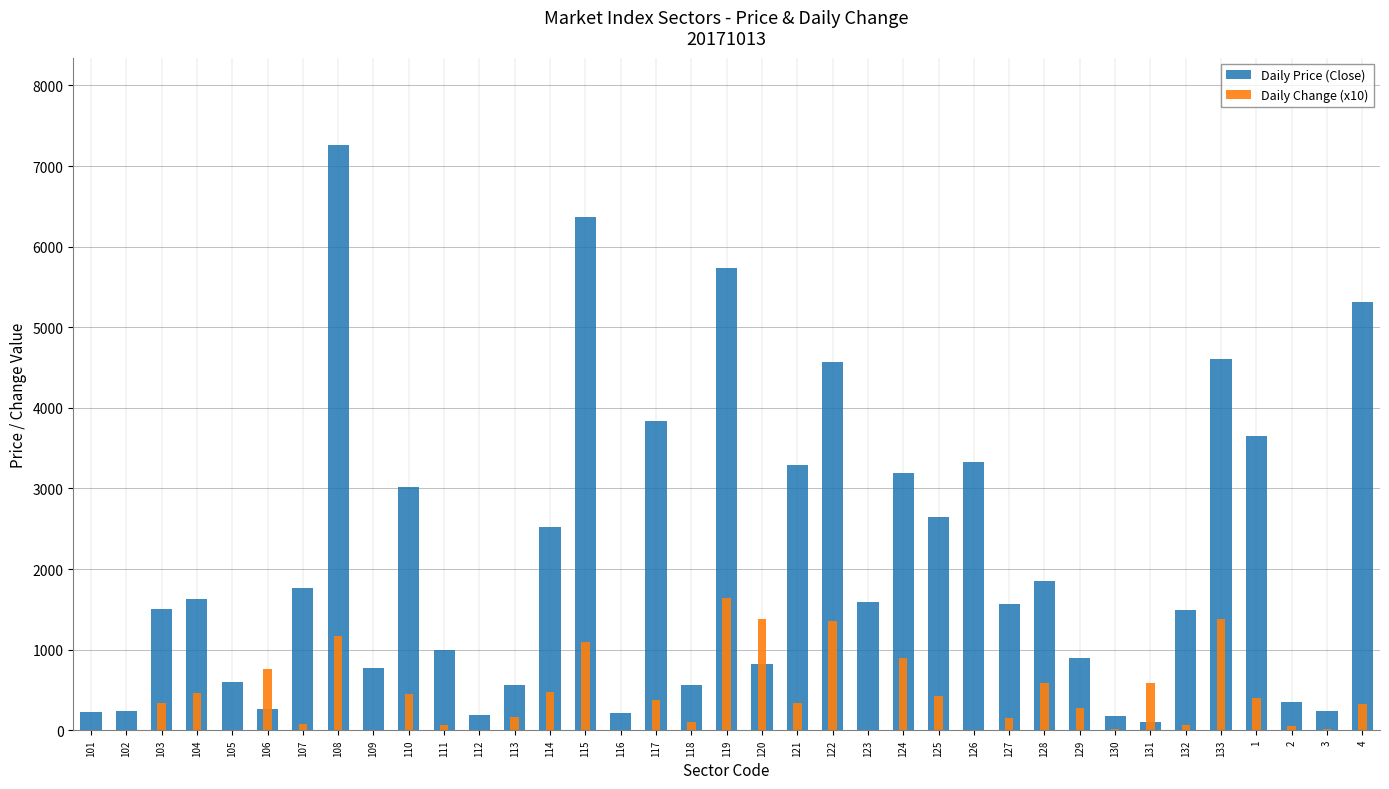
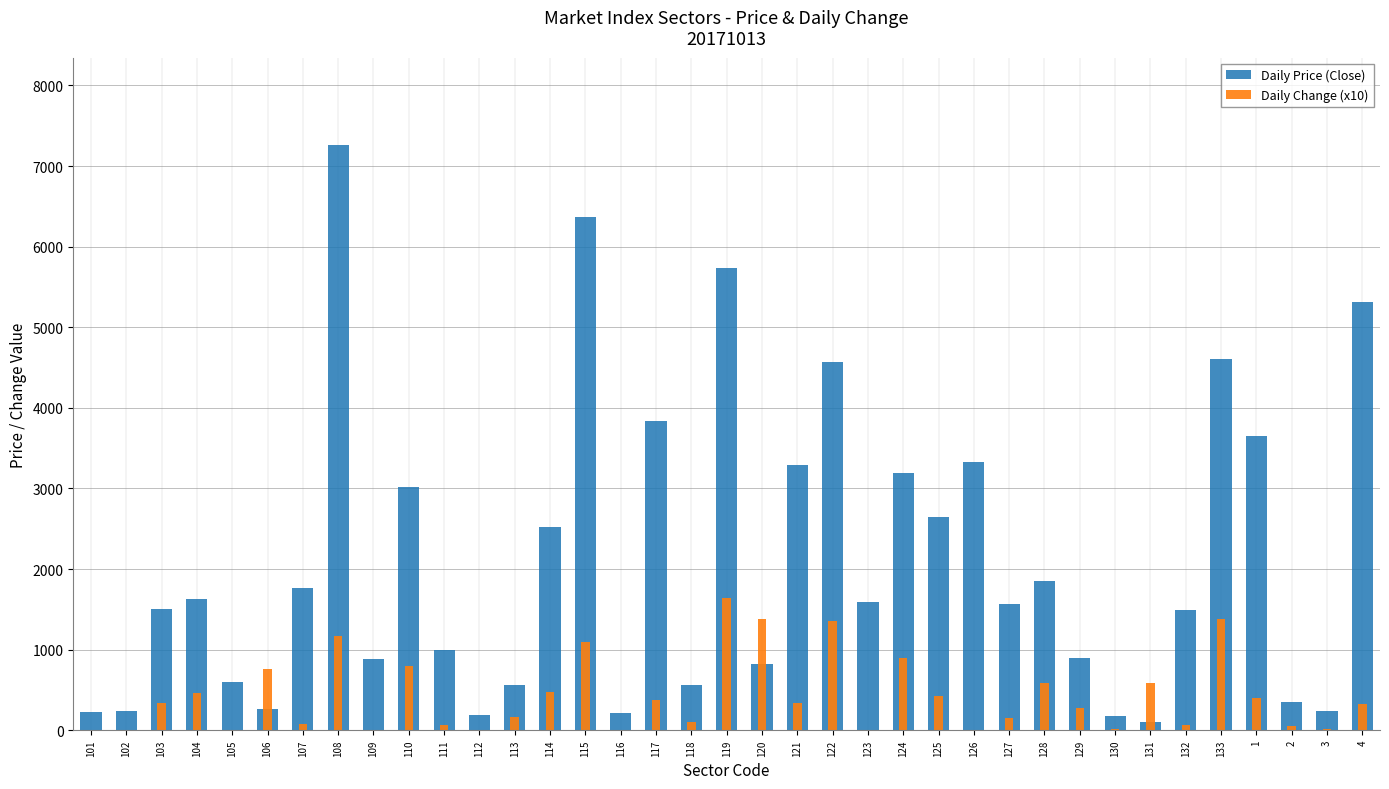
Daily Price (Close), 109: 800 -> 900
Daily Change (x10), 110: 500 -> 800
